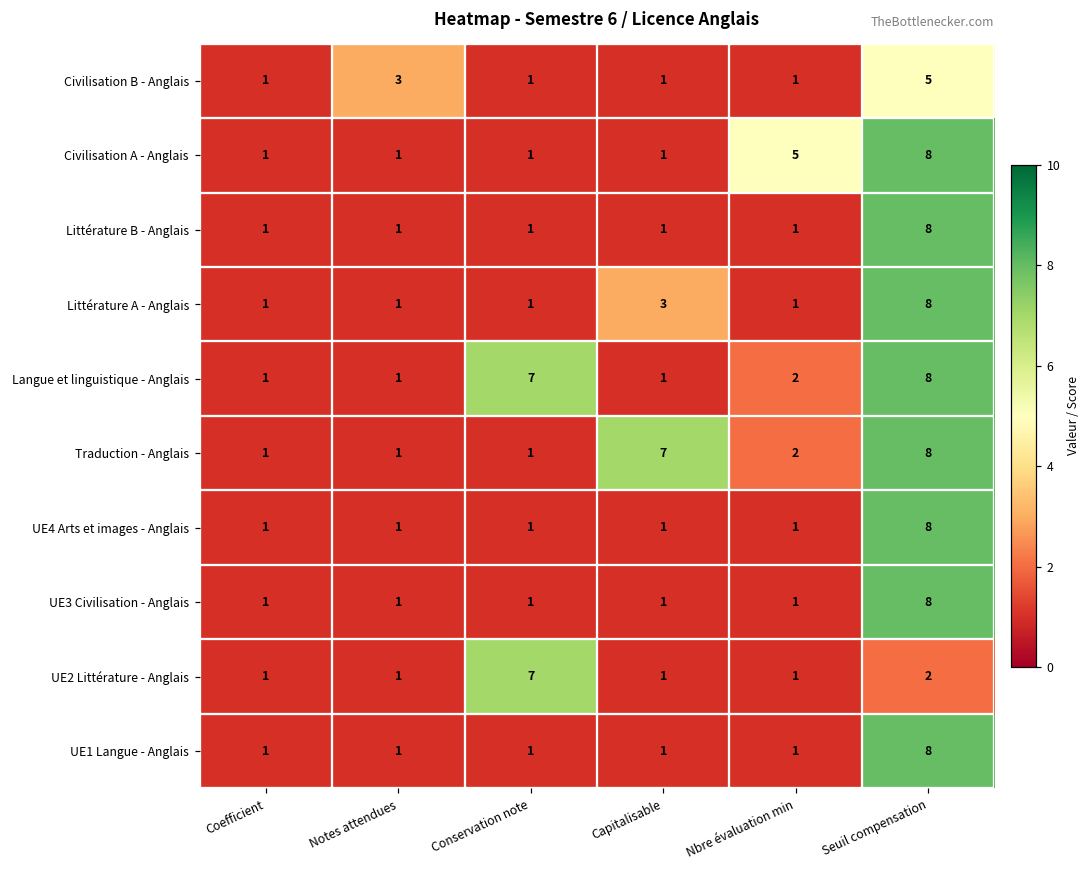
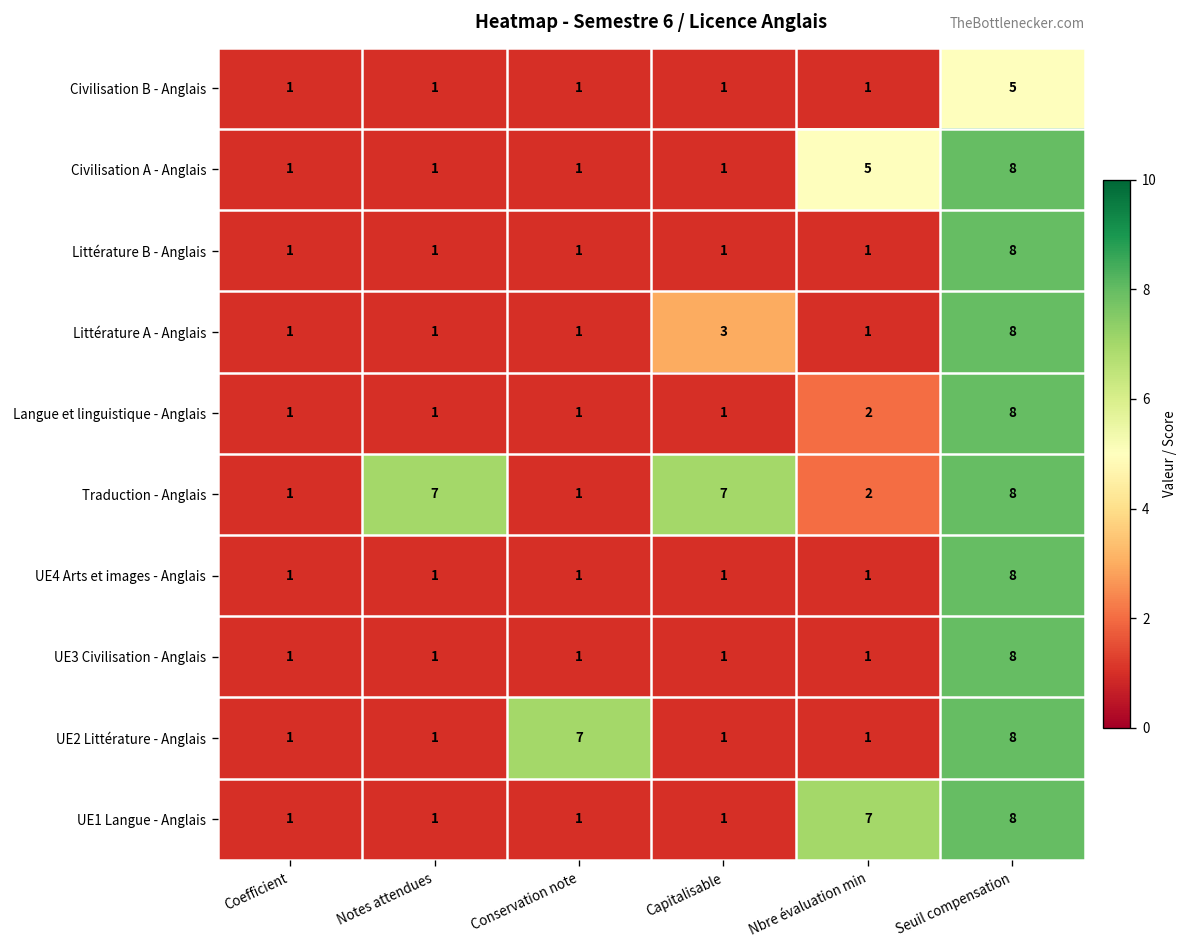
Civilisation B - Anglais, Notes attendues: 3 -> 1
Langue et linguistique - Anglais, Conservation note: 7 -> 1
Traduction - Anglais, Notes attendues: 1 -> 7
UE2 Littérature - Anglais, Seuil compensation: 2 -> 8
UE1 Langue - Anglais, Nbre évaluation min: 1 -> 7
